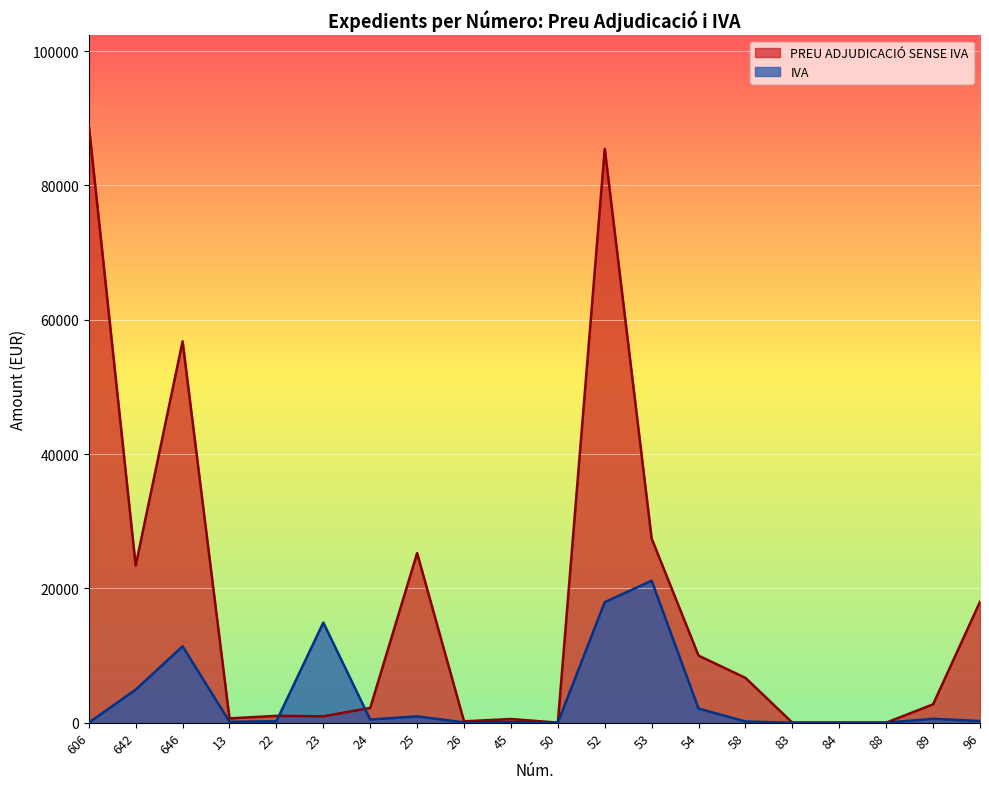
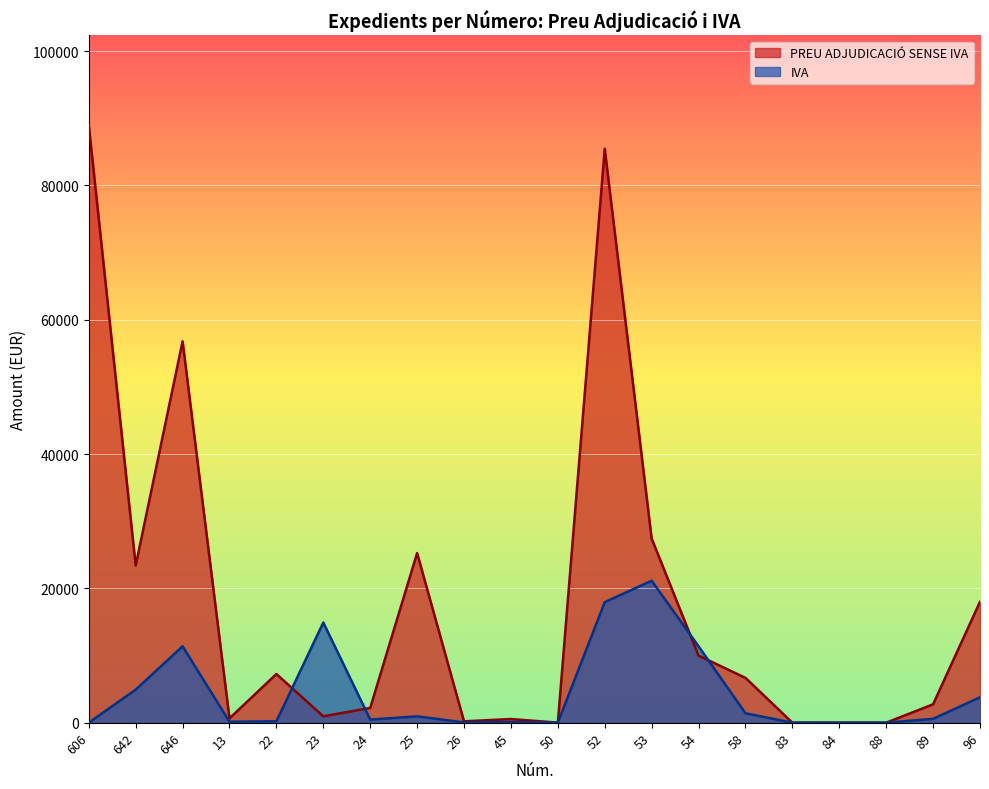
PREU ADJUDICACIÓ SENSE IVA, 22: 1000 -> 7000
IVA, 54: 2000 -> 11000
IVA, 58: 0 -> 1000
IVA, 96: 0 -> 4000
